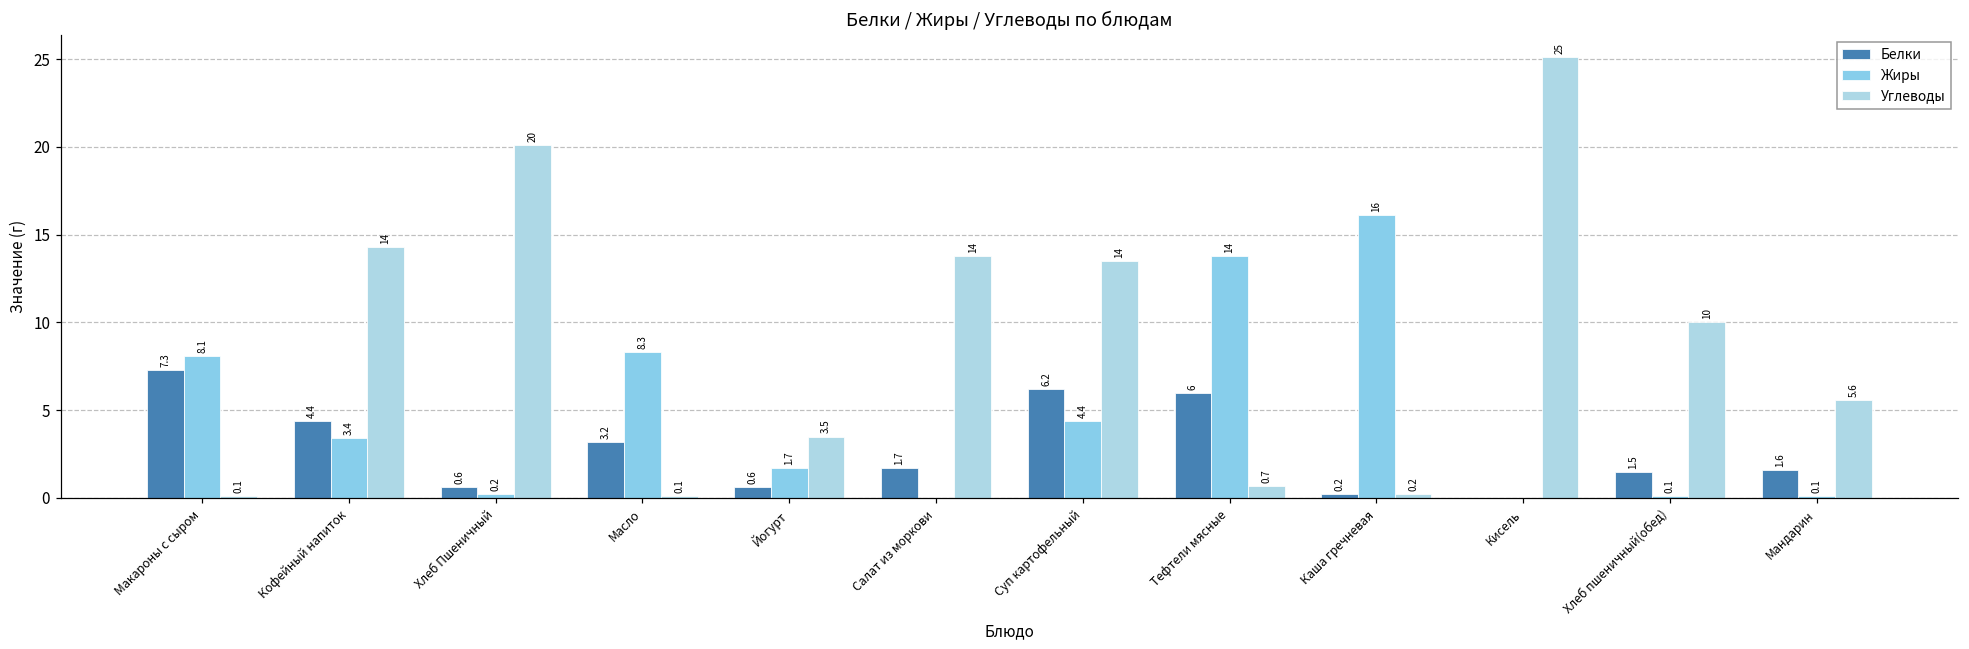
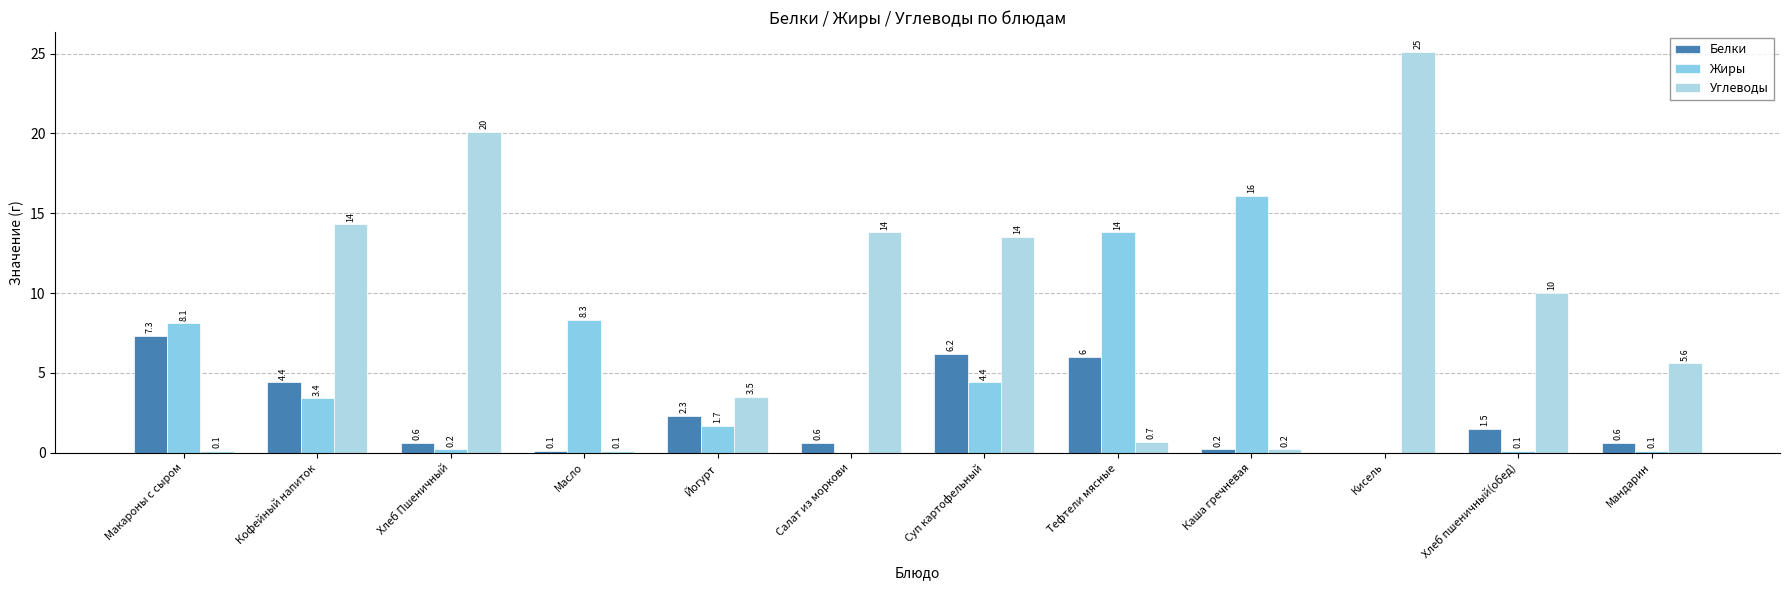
Белки, Масло: 3.2 -> 0.1
Белки, Йогурт: 0.6 -> 2.3
Белки, Салат из моркови: 1.7 -> 0.6
Белки, Мандарин: 1.6 -> 0.6
